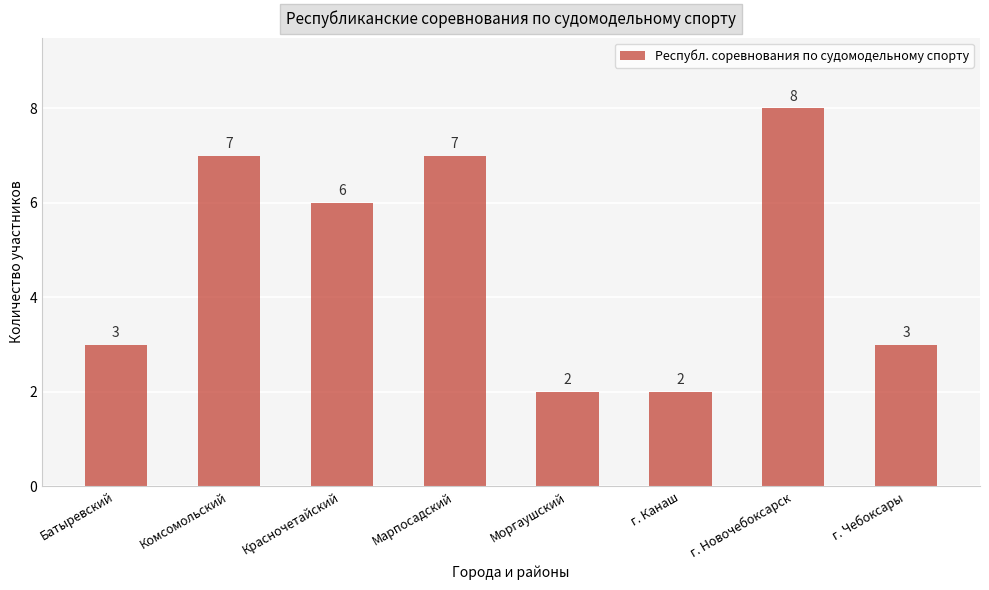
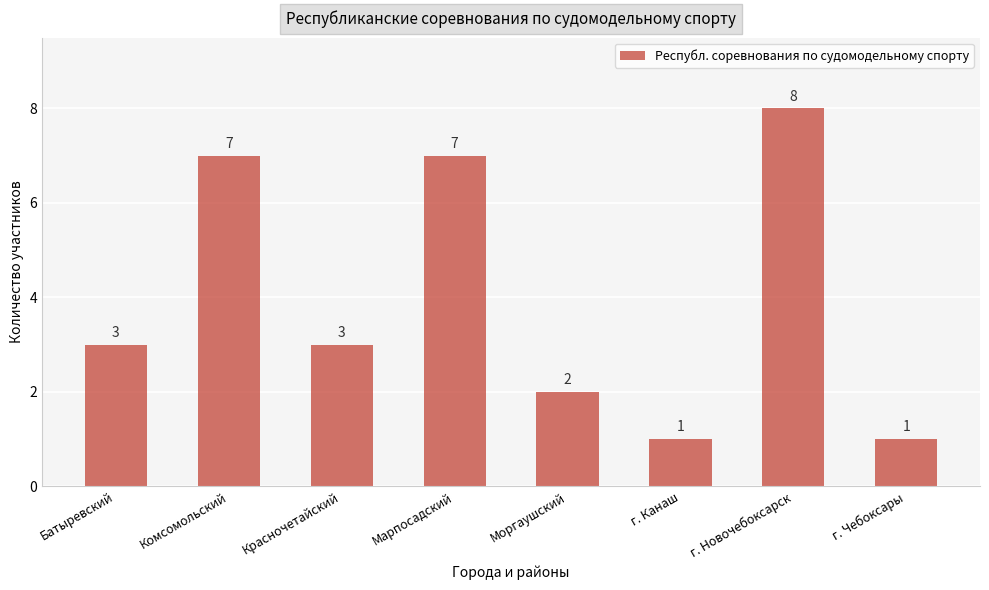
Красночетайский: 6 -> 3
г. Канаш: 2 -> 1
г. Чебоксары: 3 -> 1
